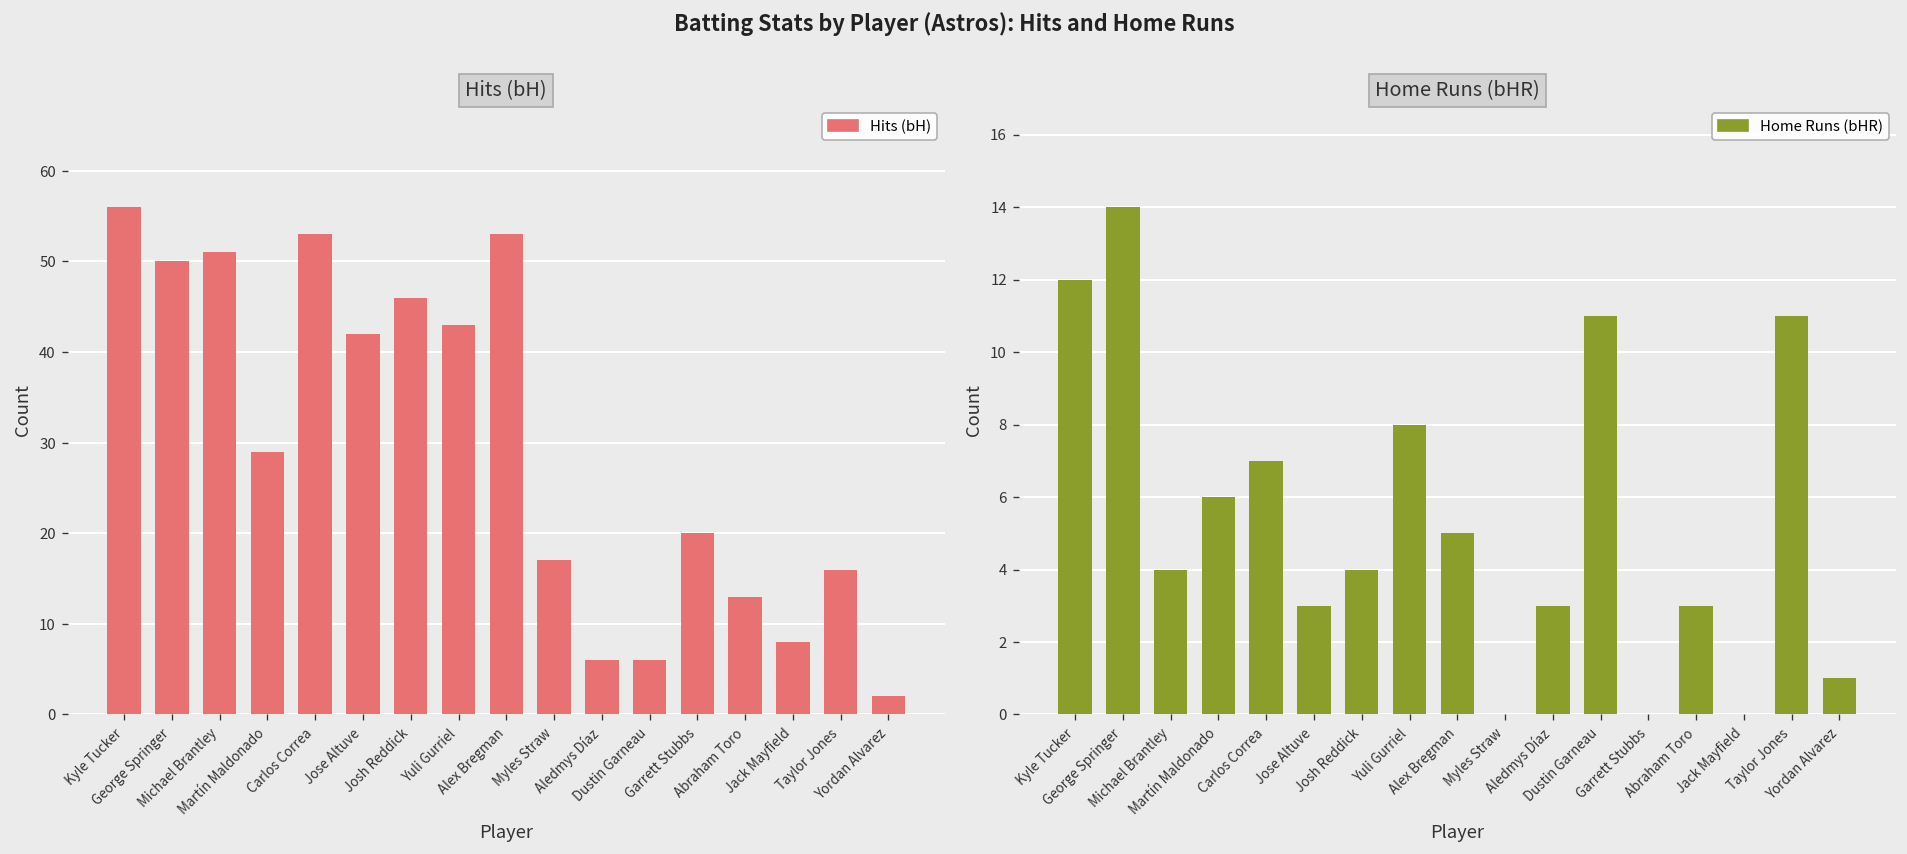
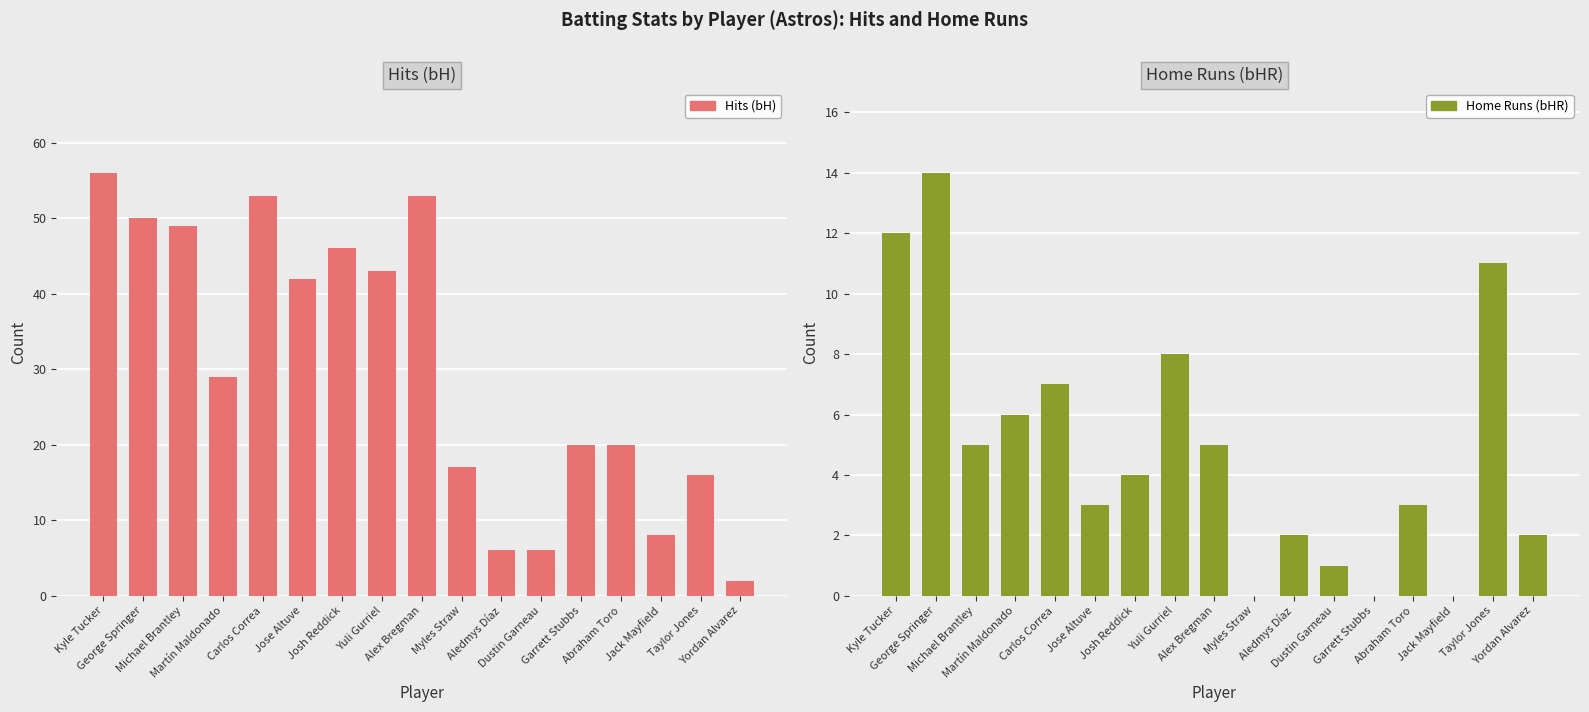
Hits (bH), Michael Brantley: 51 -> 49
Hits (bH), Abraham Toro: 13 -> 20
Home Runs (bHR), Michael Brantley: 4 -> 5
Home Runs (bHR), Aledmys Díaz: 3 -> 2
Home Runs (bHR), Dustin Garneau: 11 -> 1
Home Runs (bHR), Yordan Alvarez: 1 -> 2
